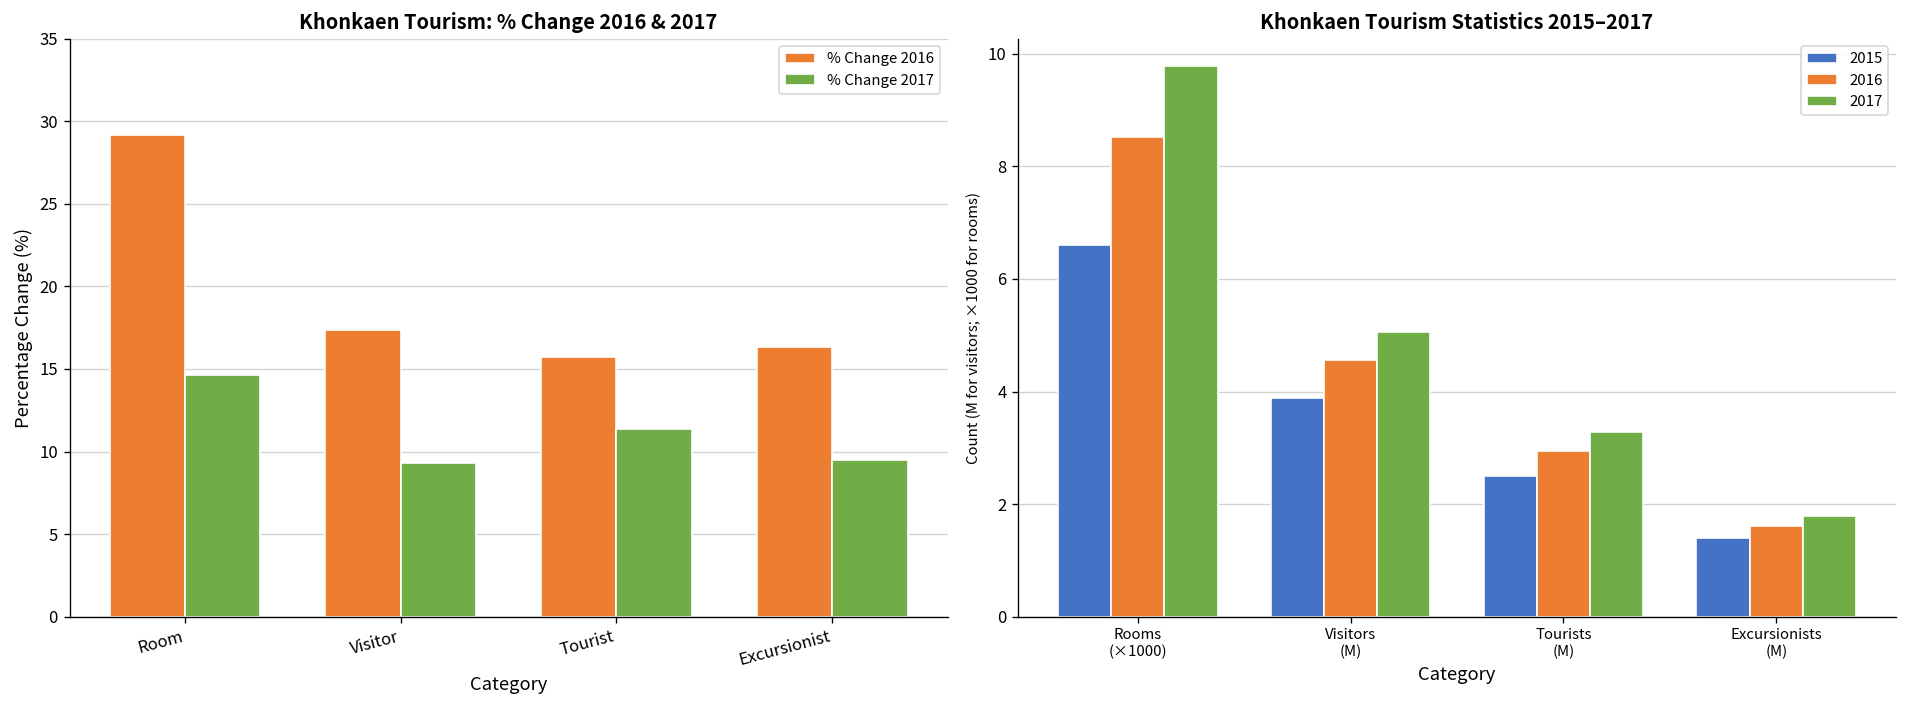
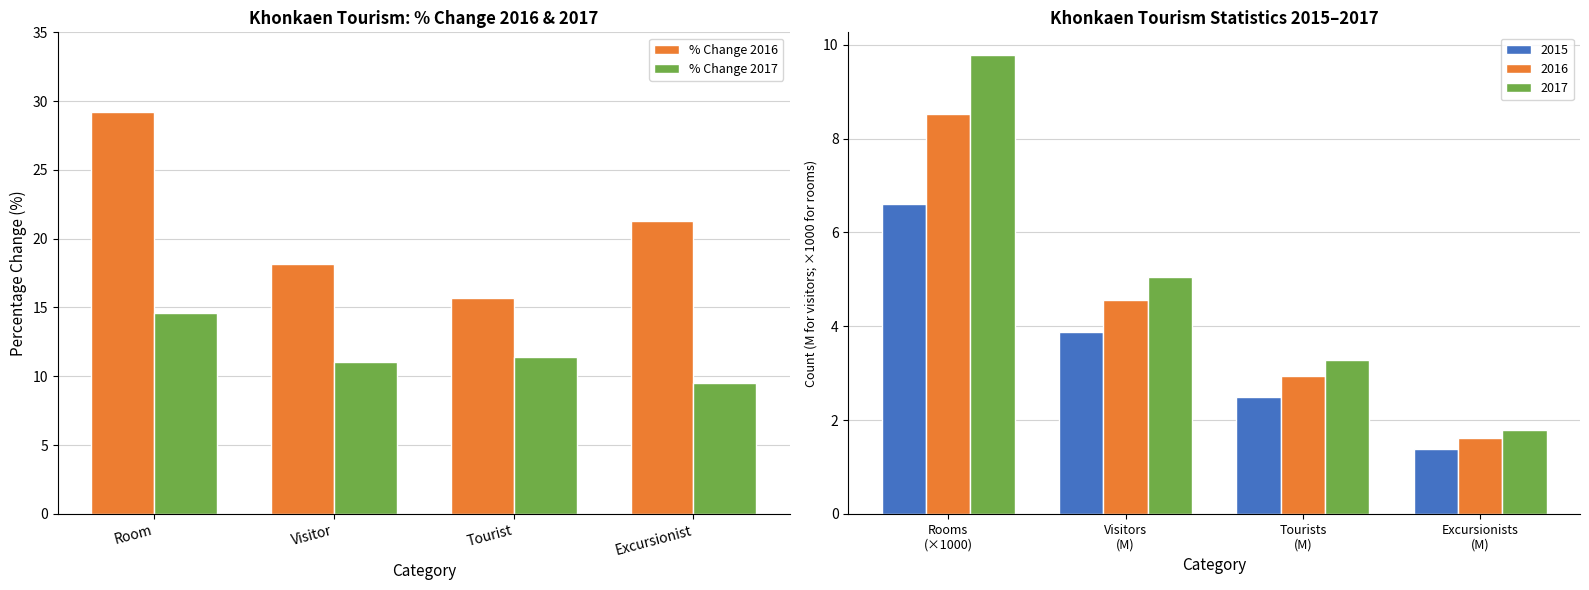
Khonkaen Tourism: % Change 2016 & 2017, % Change 2016, Visitor: 17.4 -> 18.2
Khonkaen Tourism: % Change 2016 & 2017, % Change 2017, Visitor: 9.3 -> 11.0
Khonkaen Tourism: % Change 2016 & 2017, % Change 2016, Excursionist: 16.3 -> 21.3
